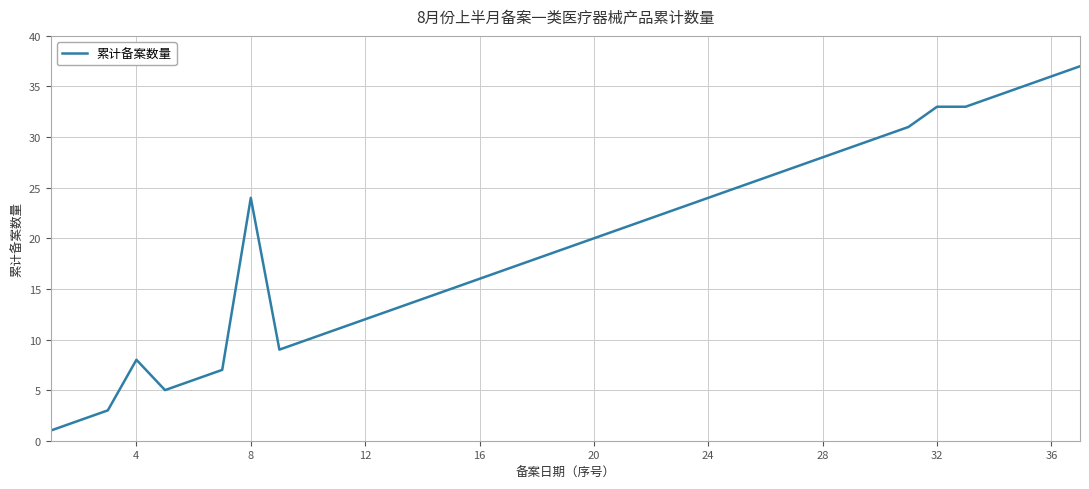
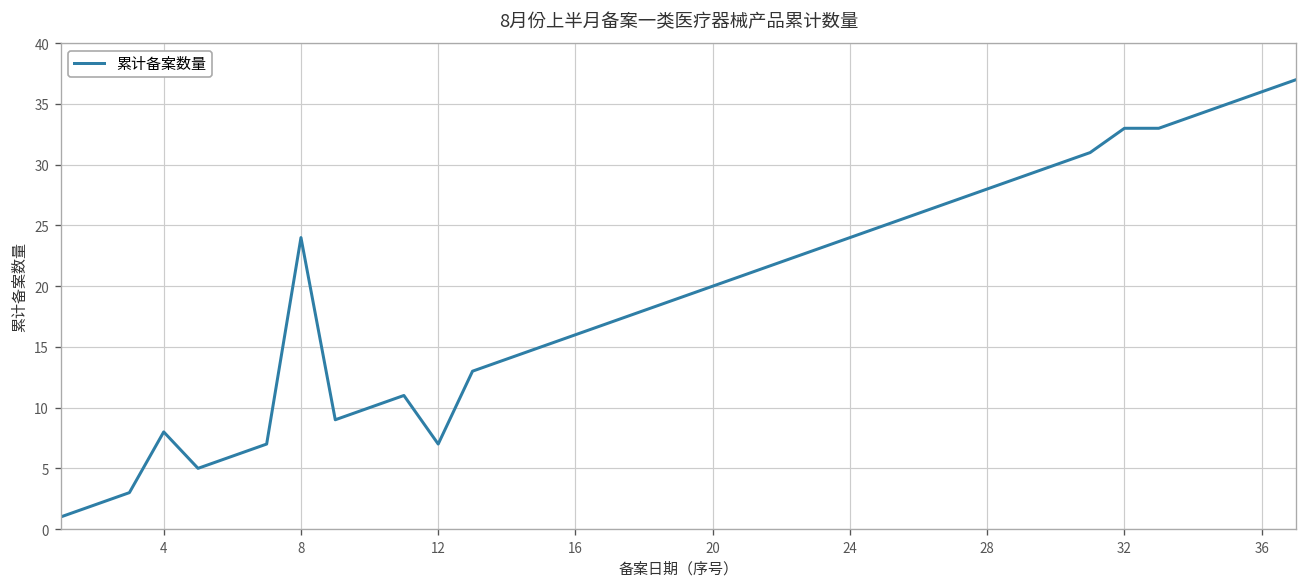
12: 12 -> 7
